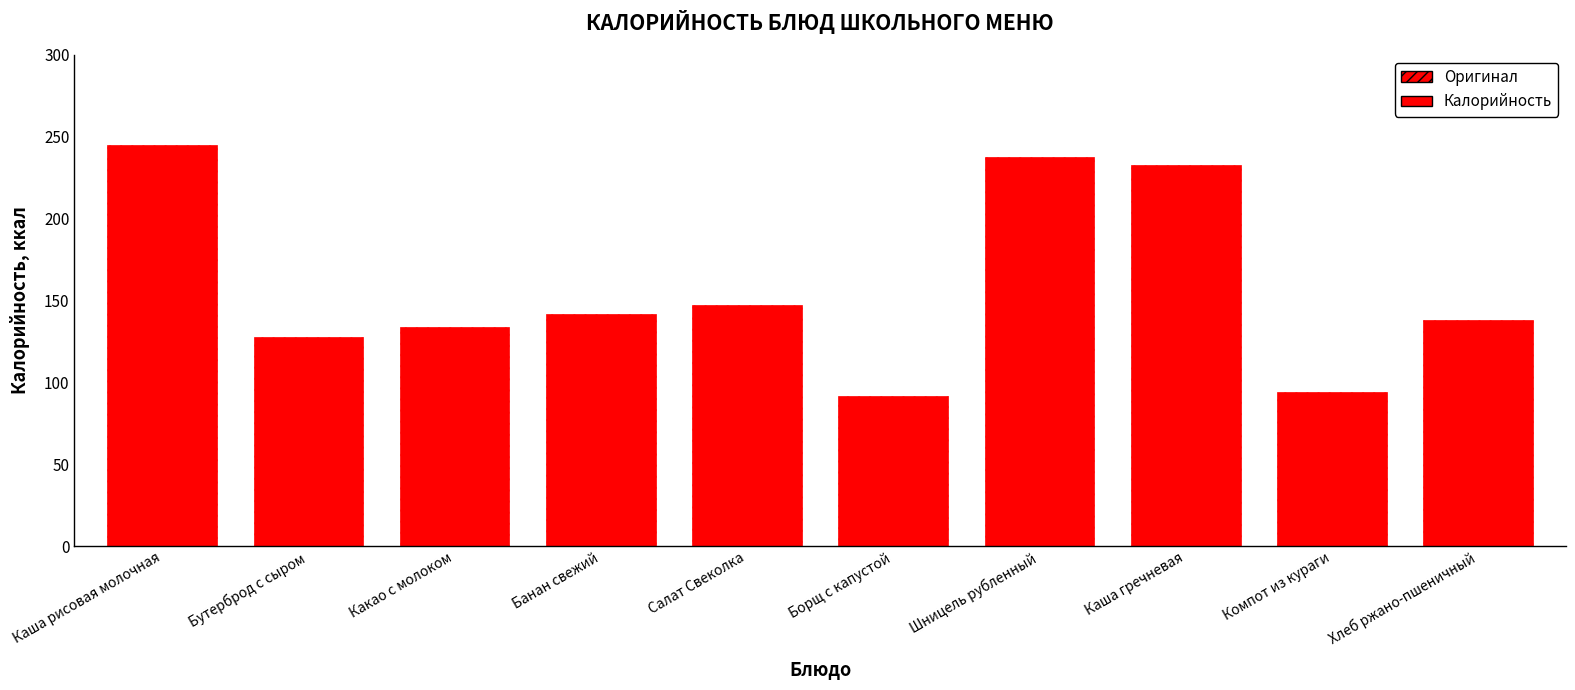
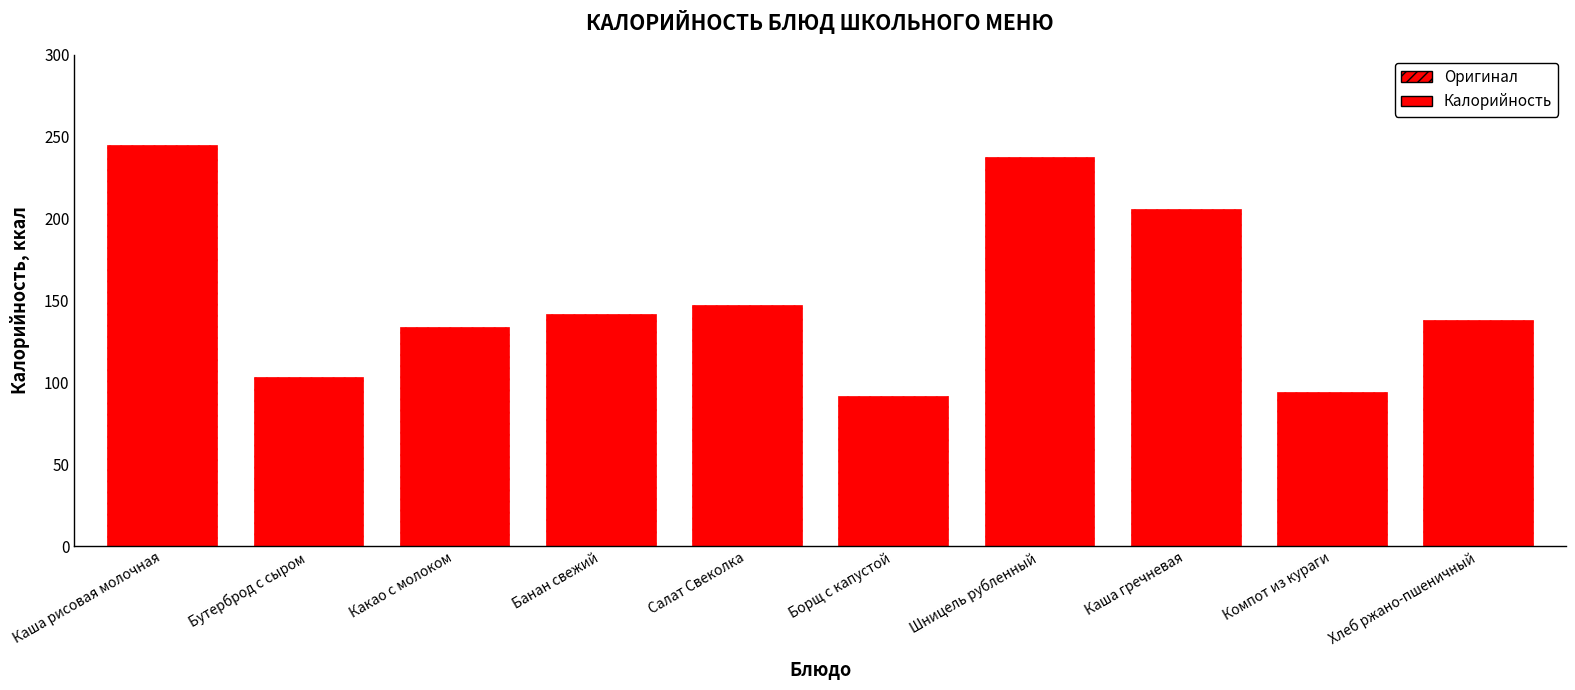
Бутерброд с сыром: 128 -> 103
Каша гречневая: 233 -> 206
